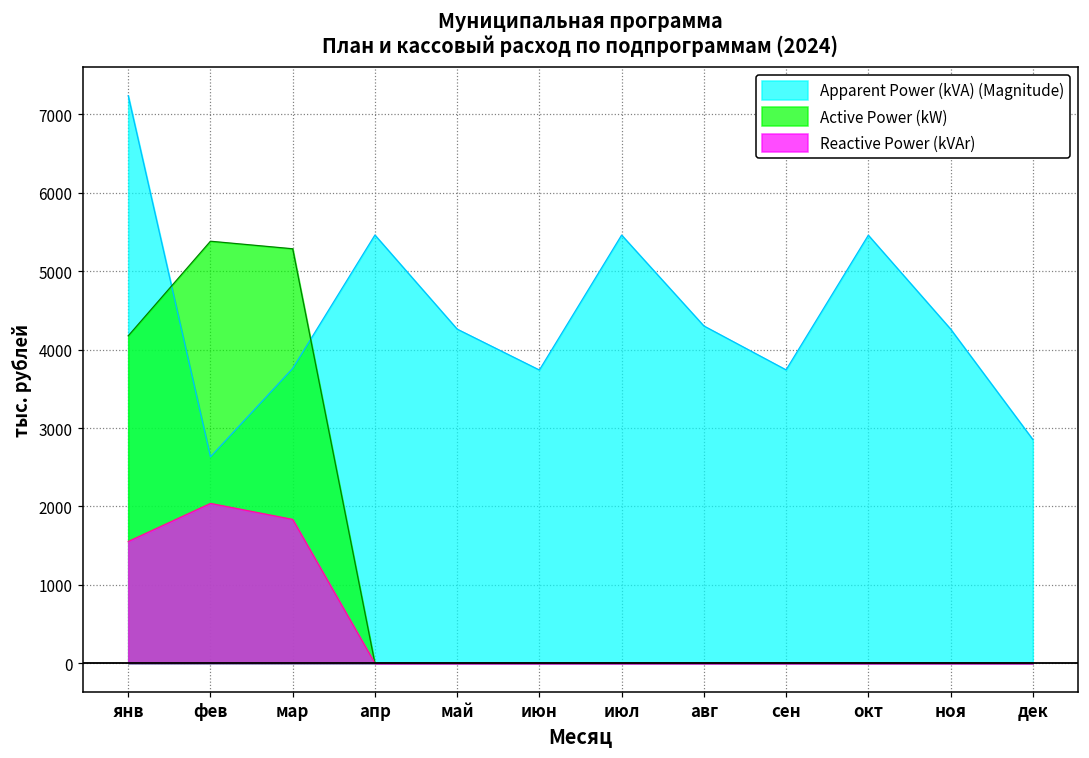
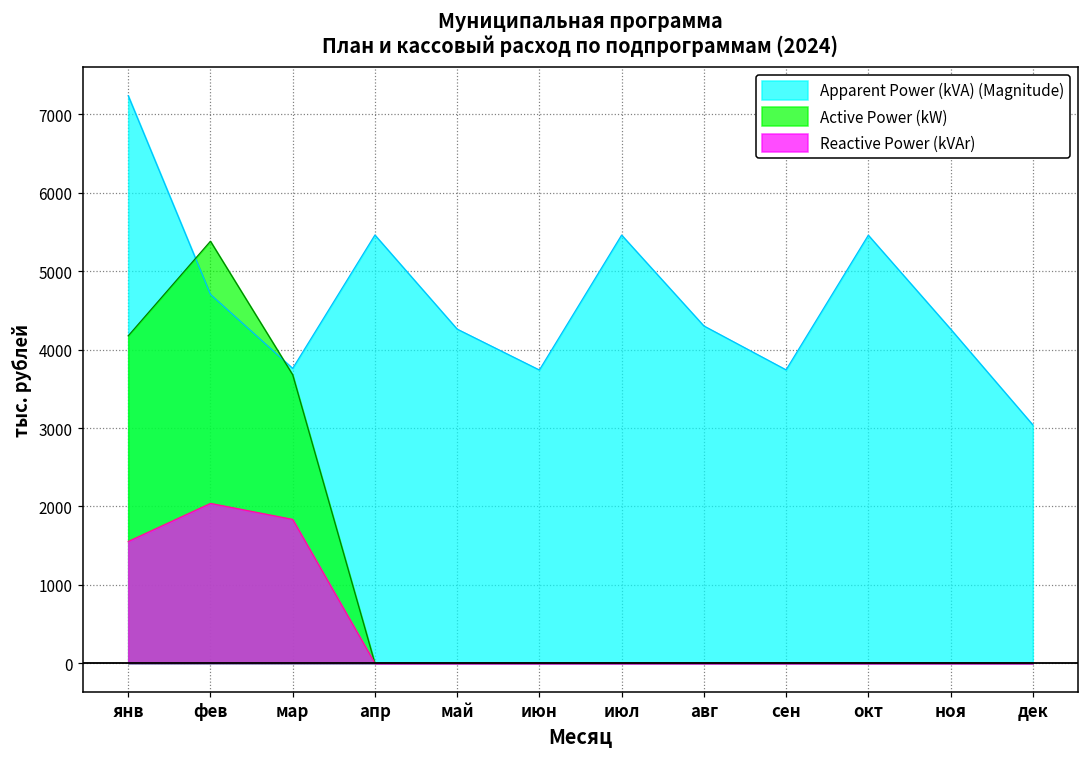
Apparent Power (kVA) (Magnitude), фев: 2600 -> 4700
Active Power (kW), мар: 5300 -> 3700
Apparent Power (kVA) (Magnitude), дек: 2900 -> 3000
